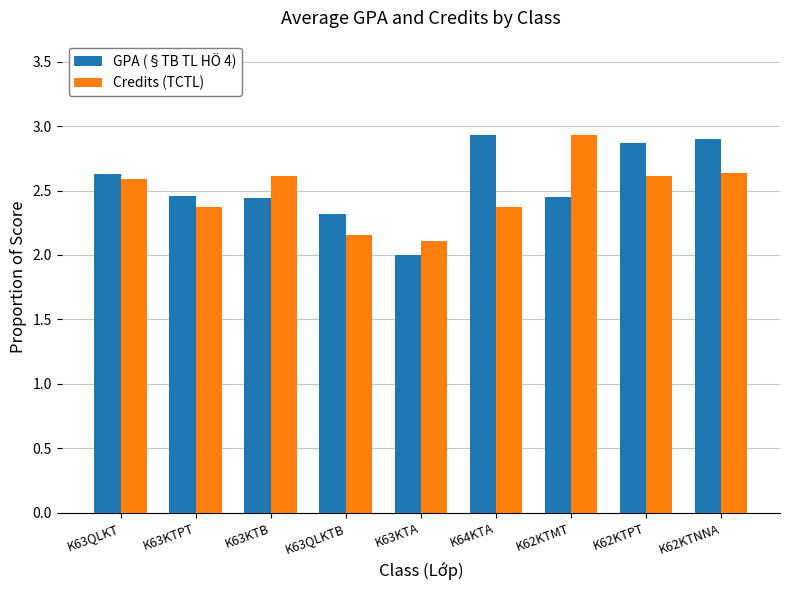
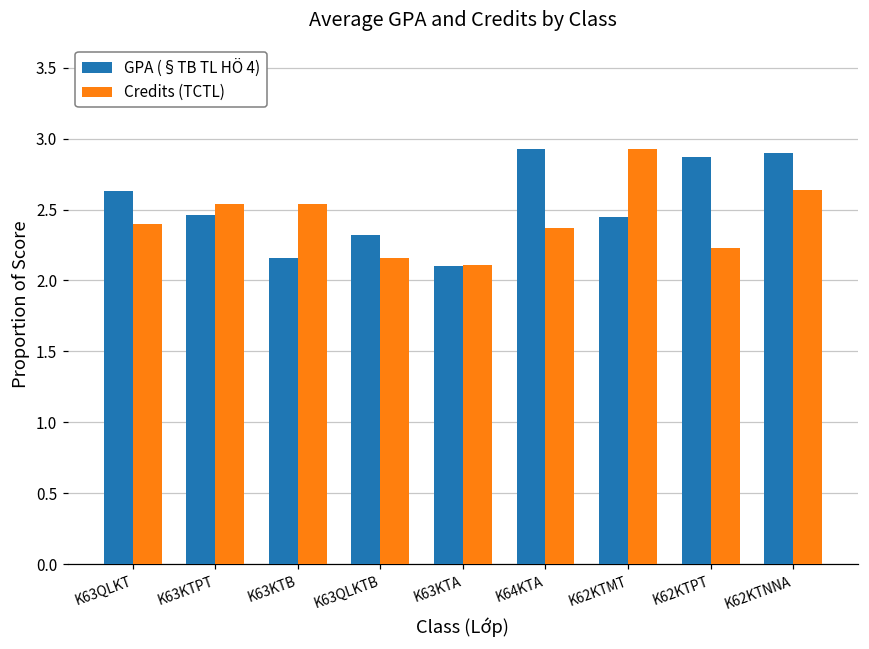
Credits (TCTL), K63QLKT: 2.59 -> 2.40
Credits (TCTL), K63KTPT: 2.37 -> 2.54
GPA (§TB TL HÖ 4), K63KTB: 2.44 -> 2.16
Credits (TCTL), K63KTB: 2.62 -> 2.54
GPA (§TB TL HÖ 4), K63KTA: 2.0 -> 2.1
Credits (TCTL), K62KTPT: 2.62 -> 2.23
